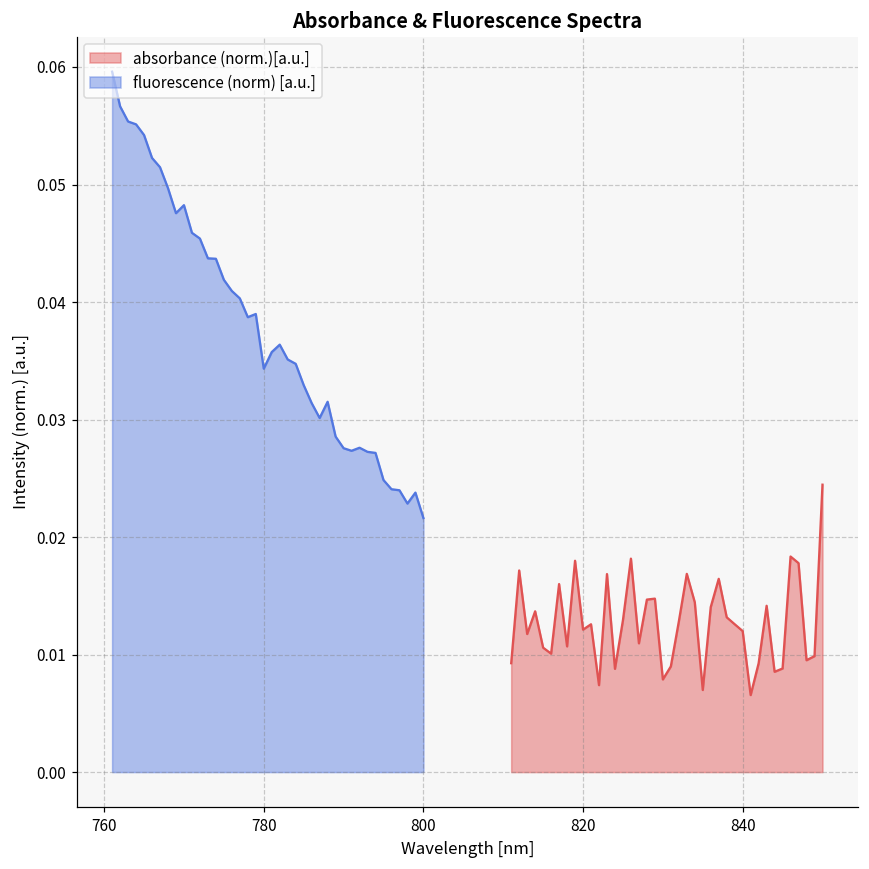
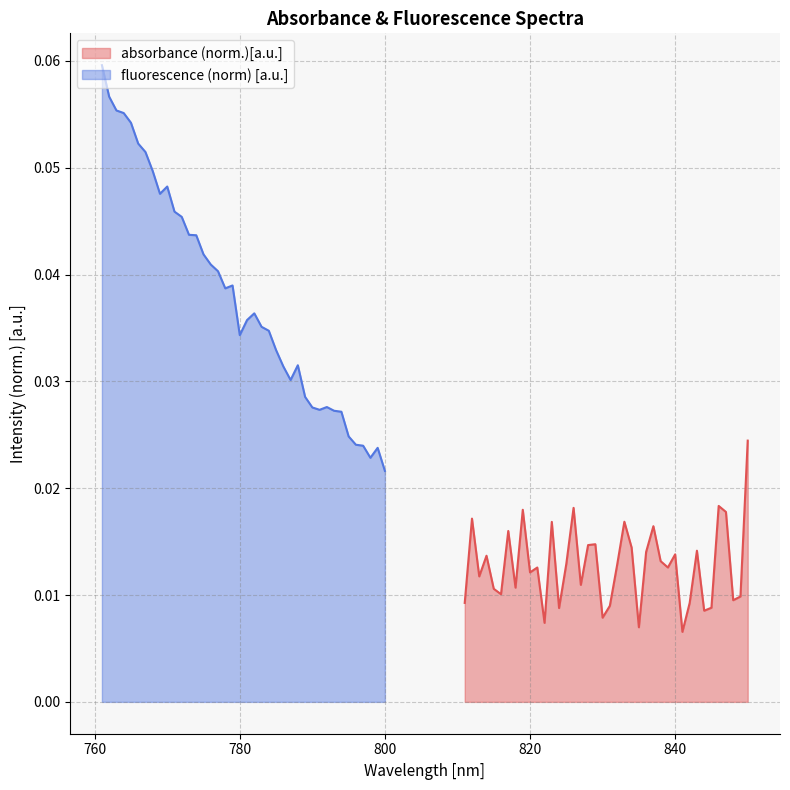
absorbance (norm.)[a.u.], 840: 0.0120 -> 0.0138
